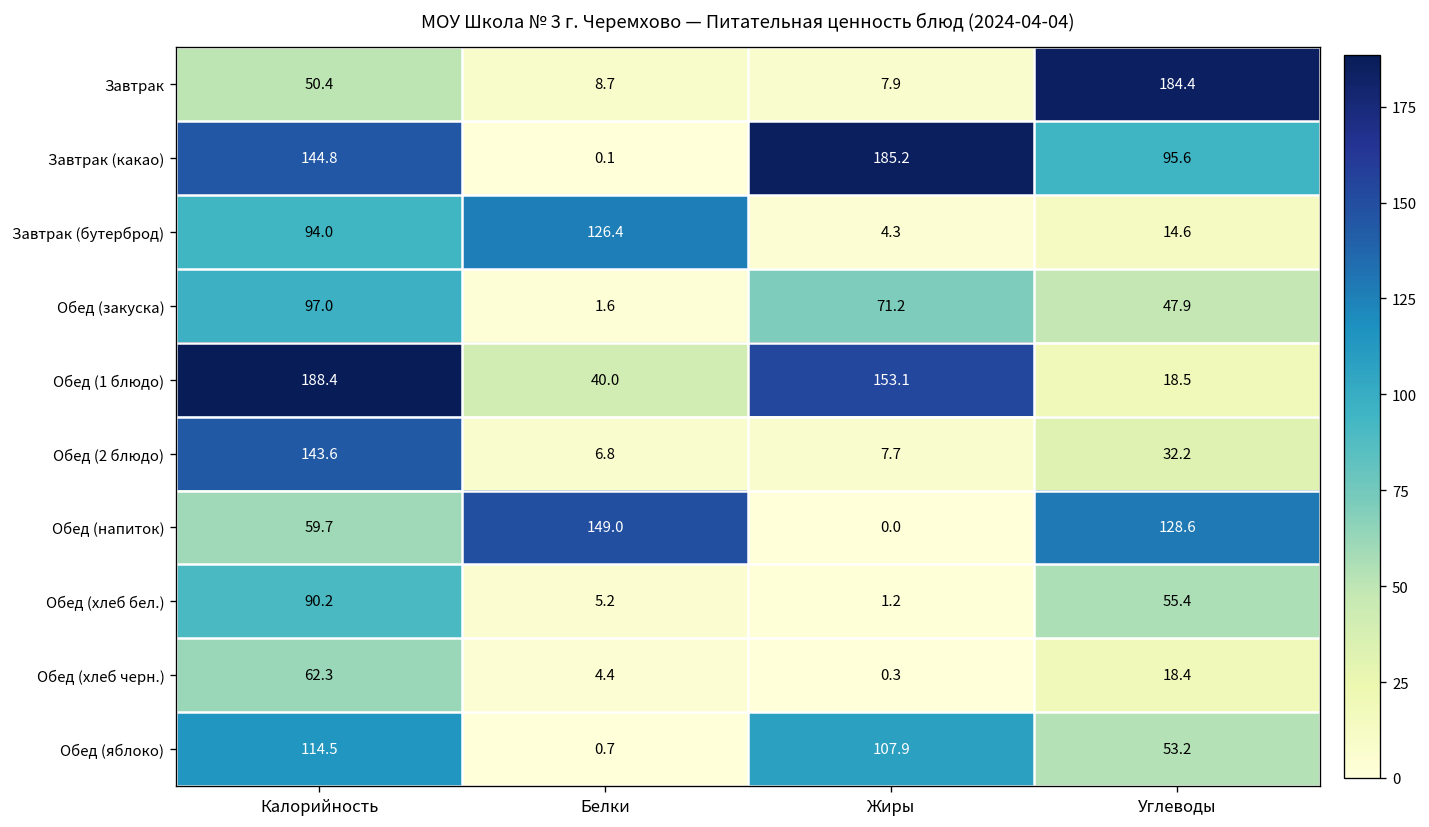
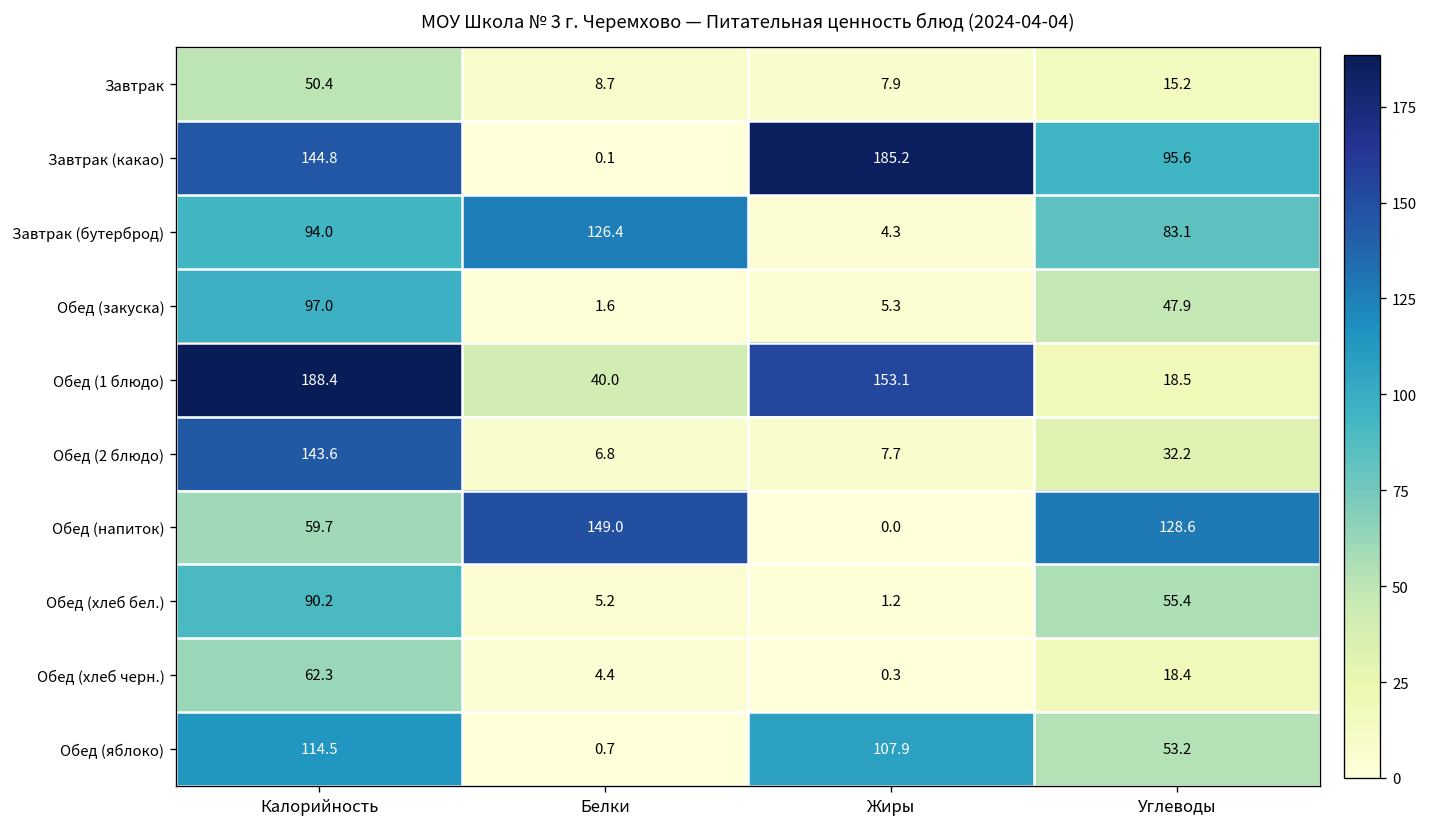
Завтрак, Углеводы: 184.4 -> 15.2
Завтрак (бутерброд), Углеводы: 14.6 -> 83.1
Обед (закуска), Жиры: 71.2 -> 5.3
